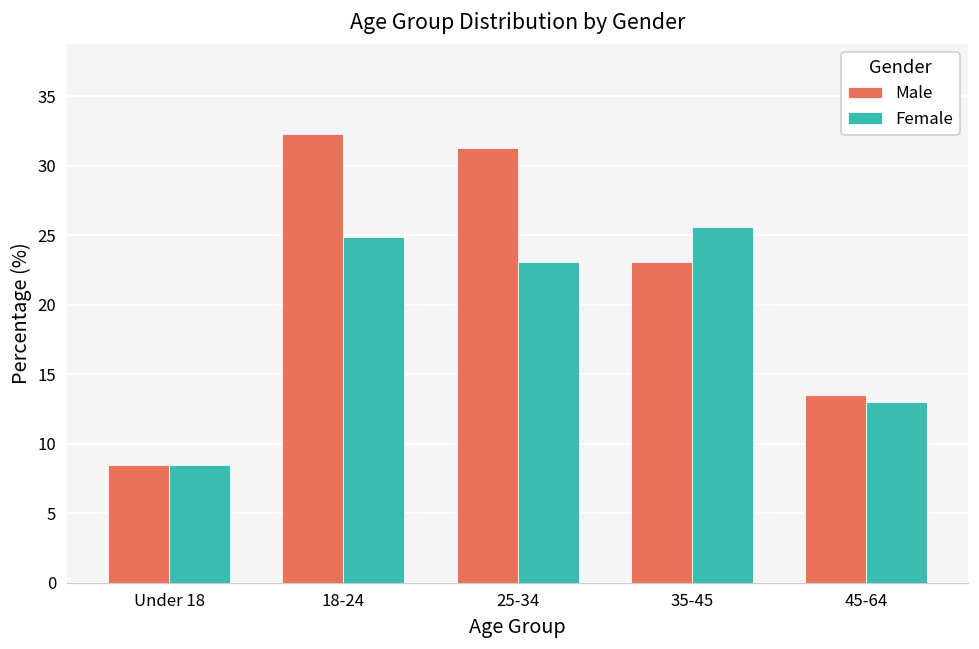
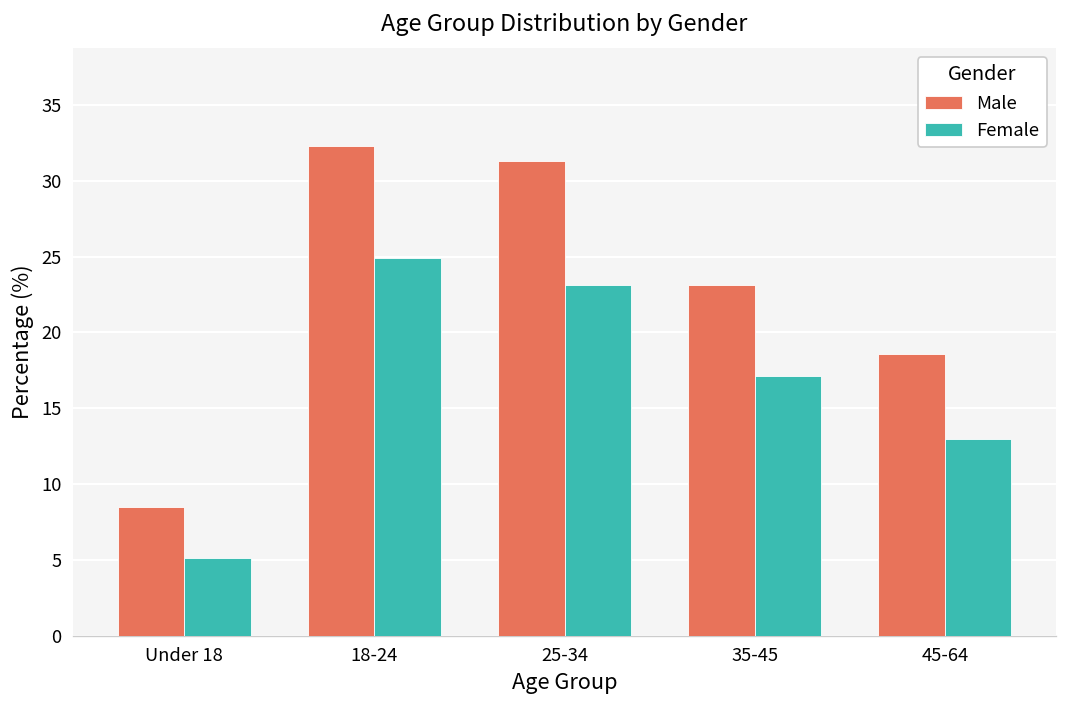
Female, Under 18: 8.5 -> 5.1
Female, 35-45: 25.6 -> 17.1
Male, 45-64: 13.5 -> 18.6
